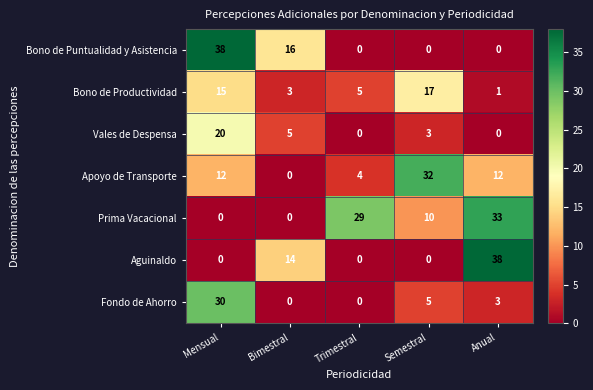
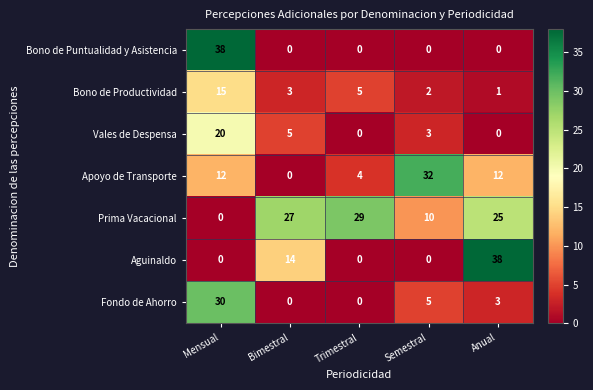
Bono de Puntualidad y Asistencia, Bimestral: 16 -> 0
Bono de Productividad, Semestral: 17 -> 2
Prima Vacacional, Bimestral: 0 -> 27
Prima Vacacional, Anual: 33 -> 25
